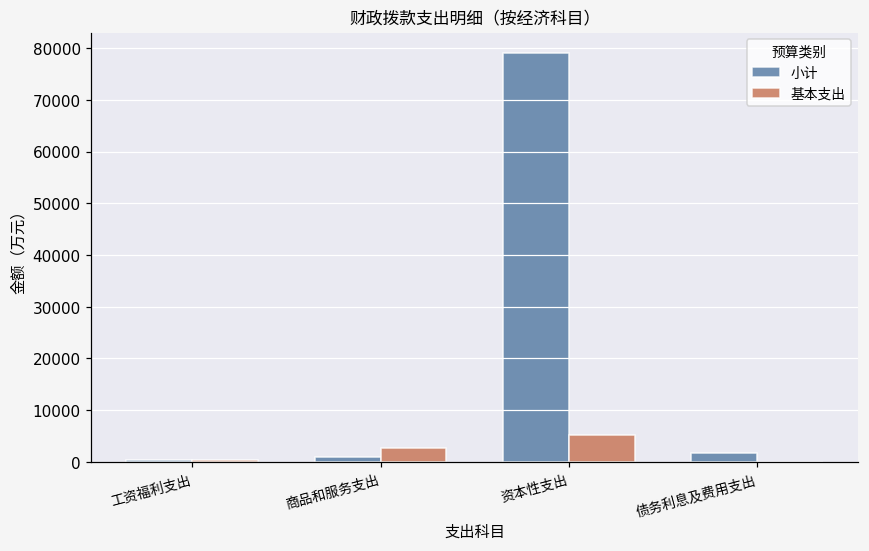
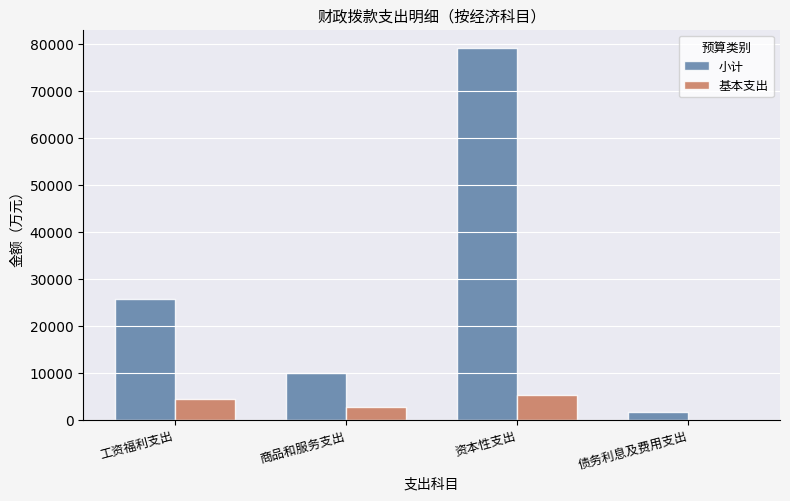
小计, 工资福利支出: 0 -> 26000
基本支出, 工资福利支出: 0 -> 4000
小计, 商品和服务支出: 1000 -> 10000
